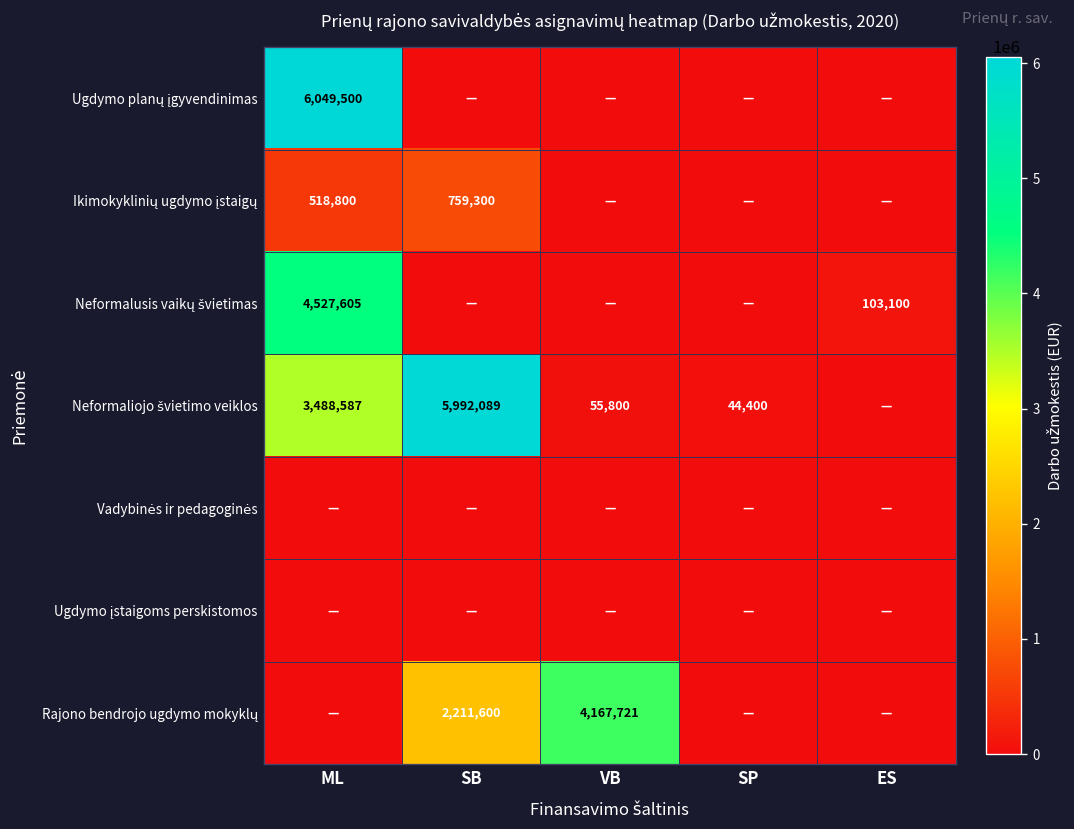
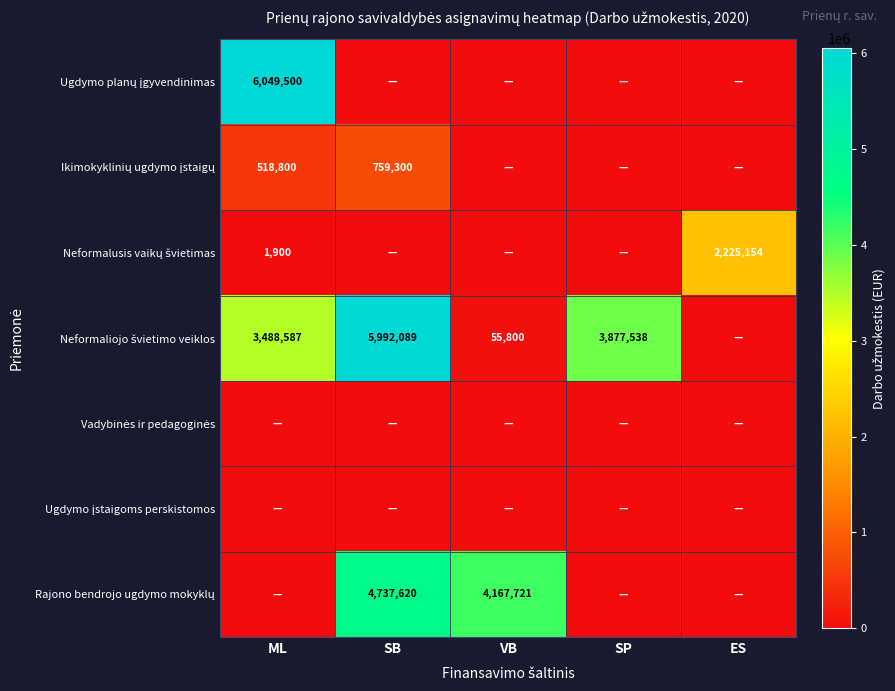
Neformalusis vaikų švietimas, ML: 4,527,605 -> 1,900
Neformalusis vaikų švietimas, ES: 103,100 -> 2,225,154
Neformaliojo švietimo veiklos, SP: 44,400 -> 3,877,538
Rajono bendrojo ugdymo mokyklų, SB: 2,211,600 -> 4,737,620
